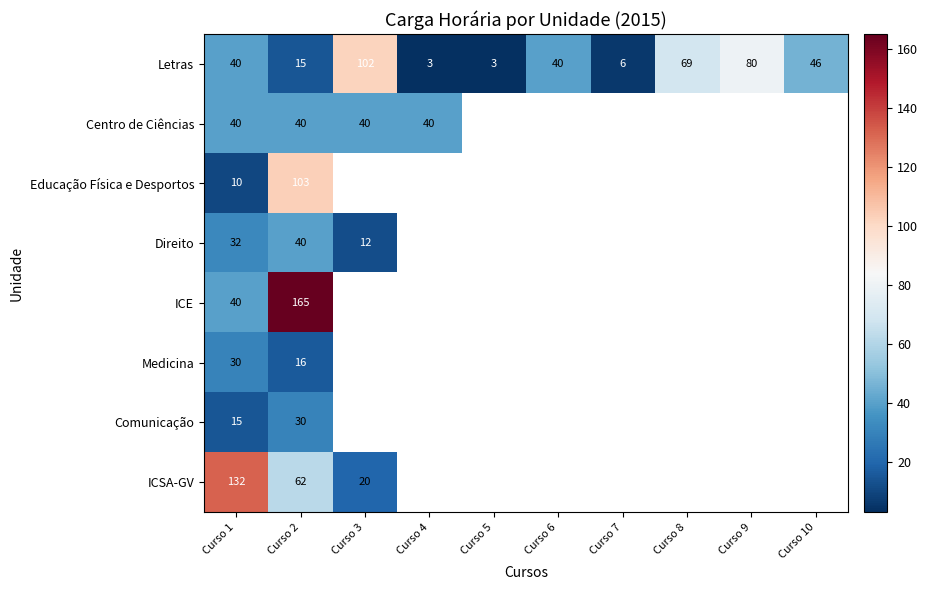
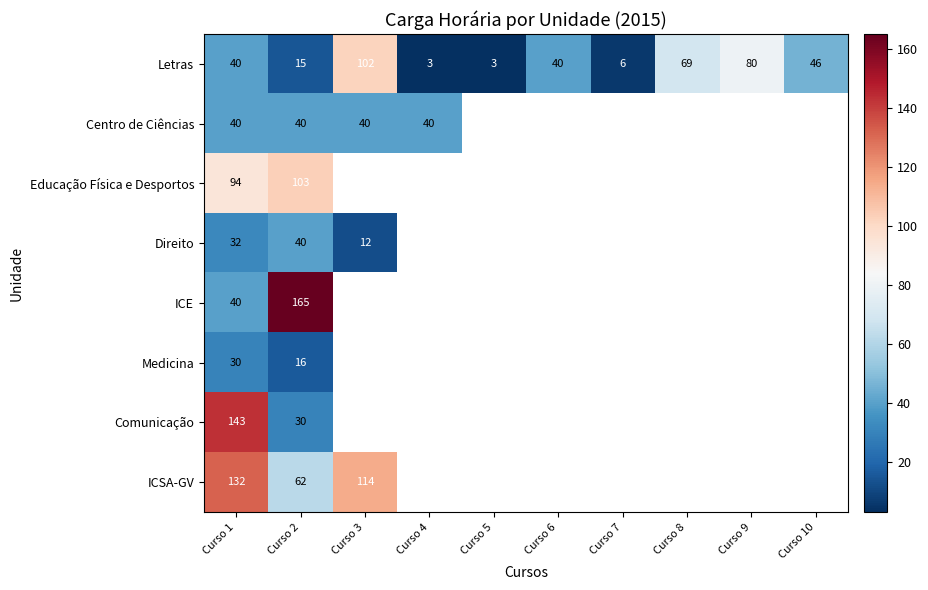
Educação Física e Desportos, Curso 1: 10 -> 94
Comunicação, Curso 1: 15 -> 143
ICSA-GV, Curso 3: 20 -> 114
